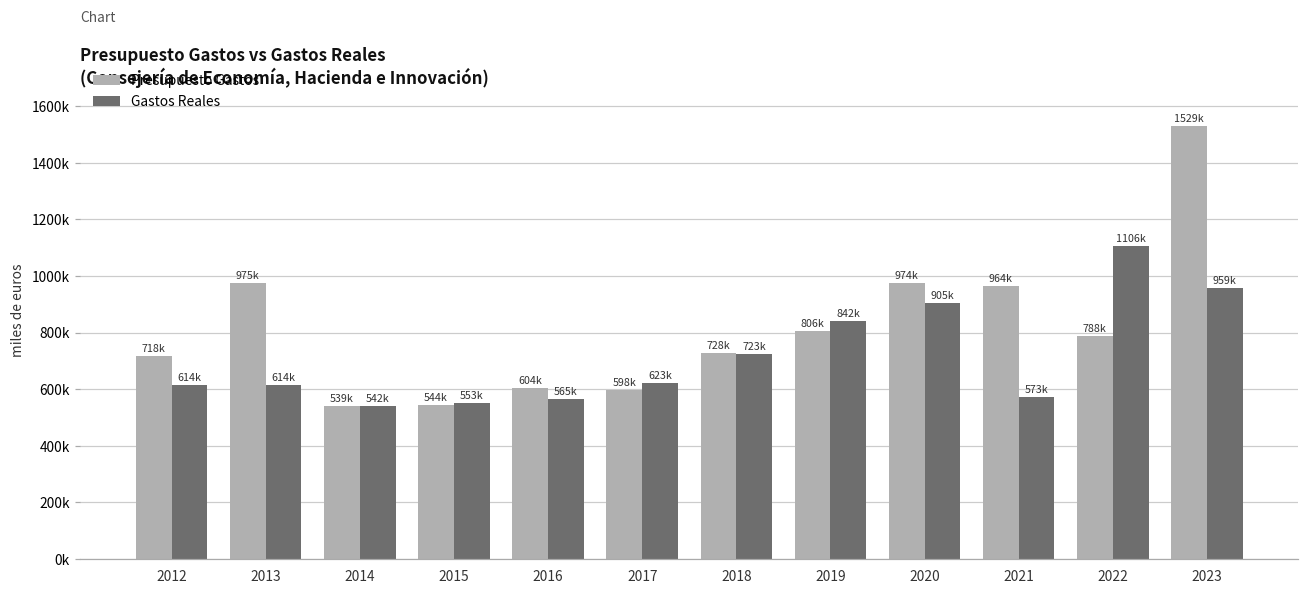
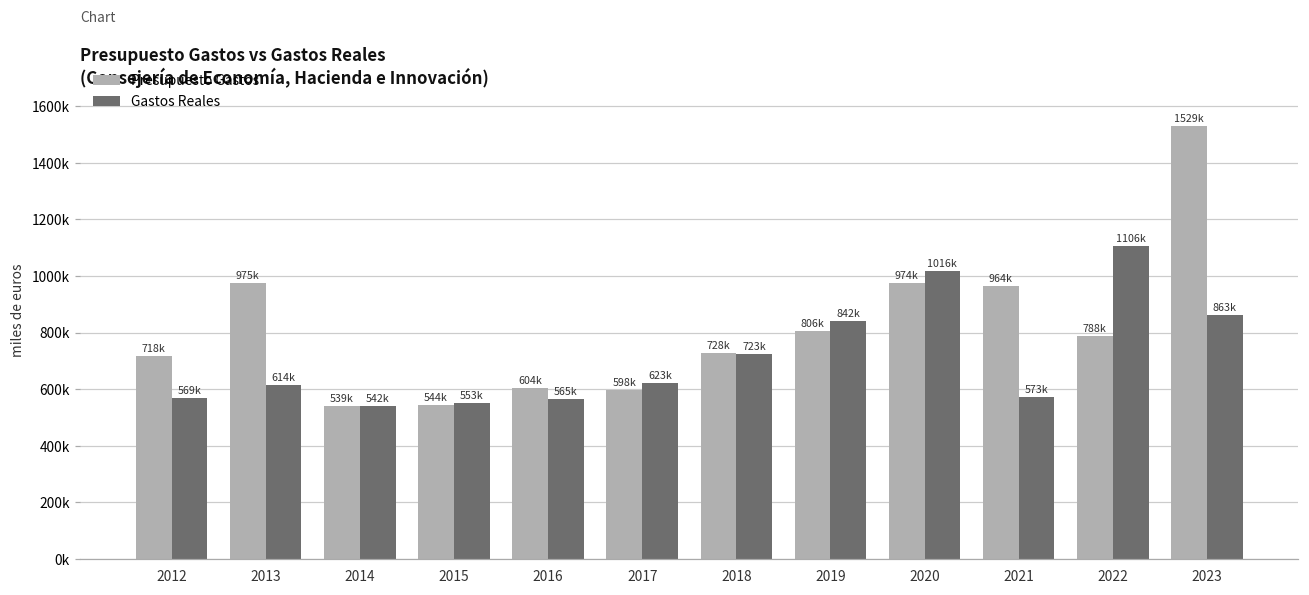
Gastos Reales, 2012: 614k -> 569k
Gastos Reales, 2020: 905k -> 1016k
Gastos Reales, 2023: 959k -> 863k
